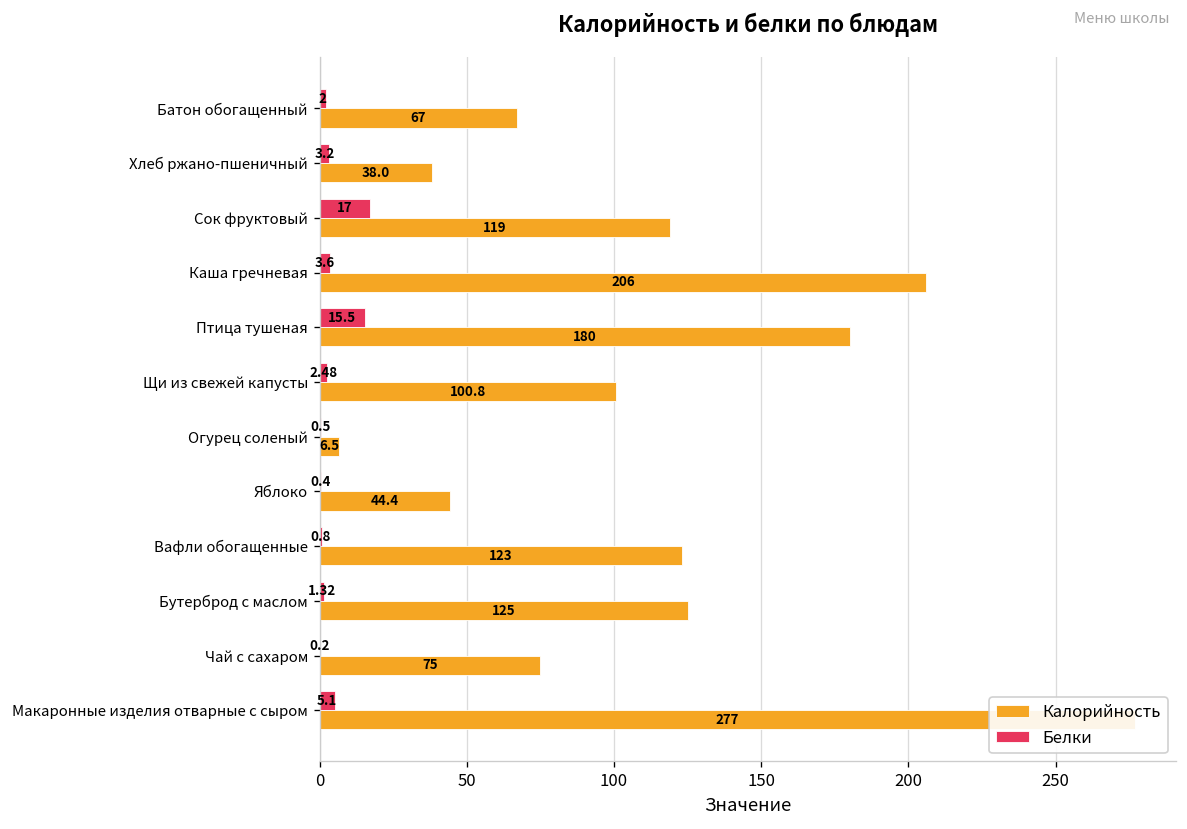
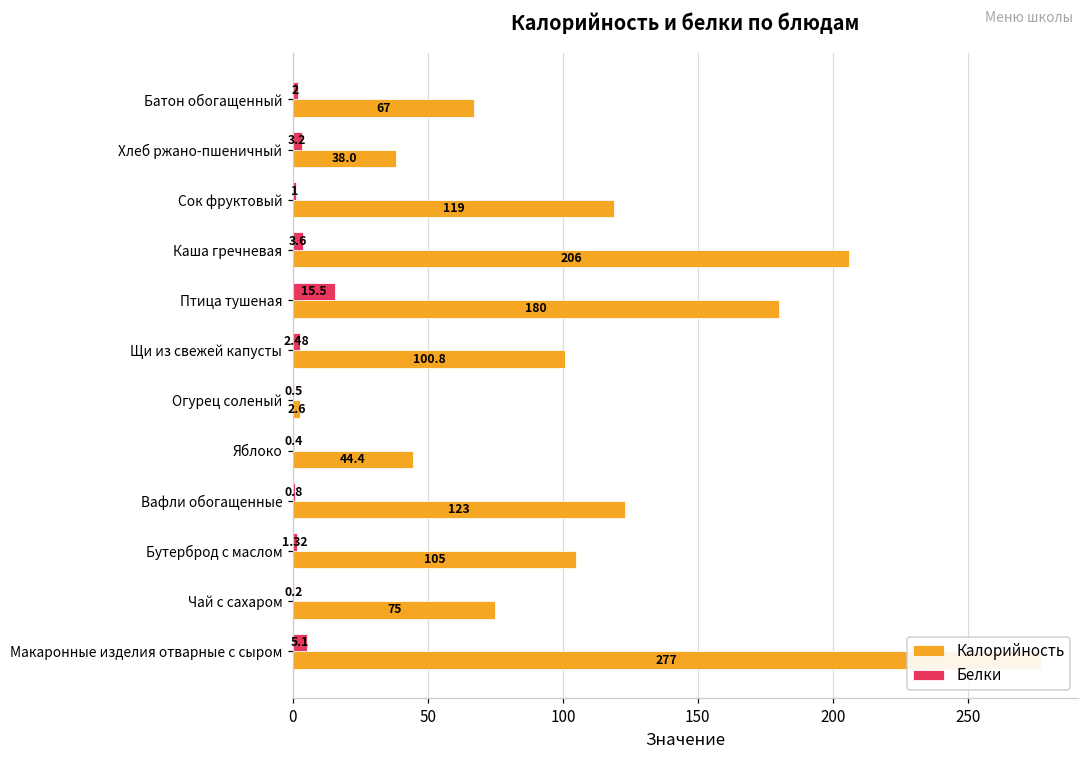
Белки, Сок фруктовый: 17 -> 1
Калорийность, Огурец соленый: 6.5 -> 2.6
Калорийность, Бутерброд с маслом: 125 -> 105
